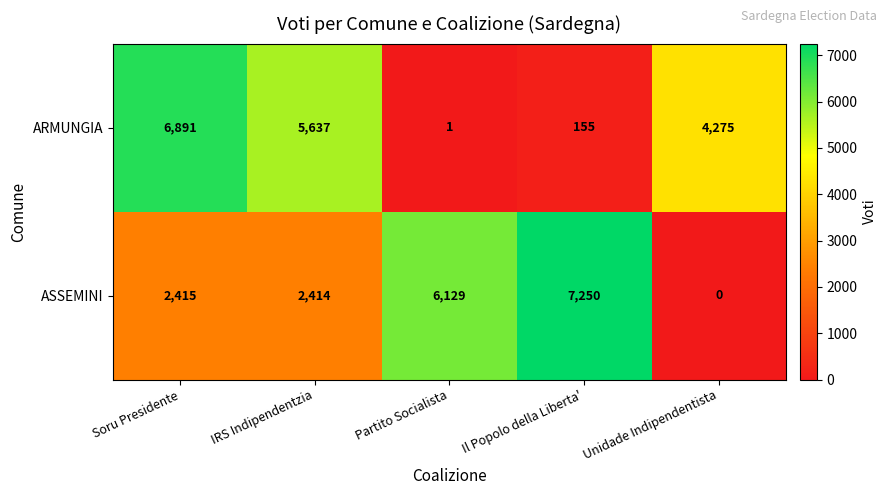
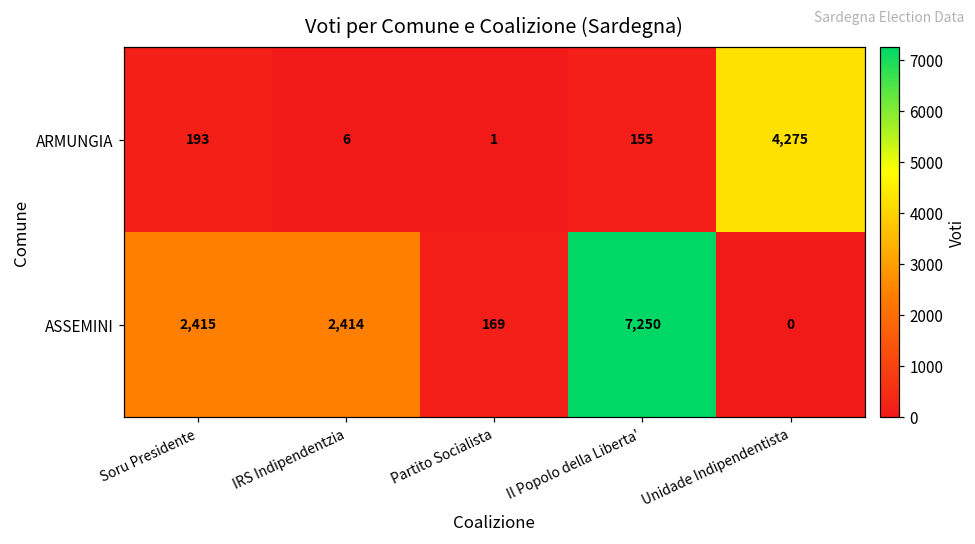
ARMUNGIA, Soru Presidente: 6,891 -> 193
ARMUNGIA, IRS Indipendentzia: 5,637 -> 6
ASSEMINI, Partito Socialista: 6,129 -> 169
